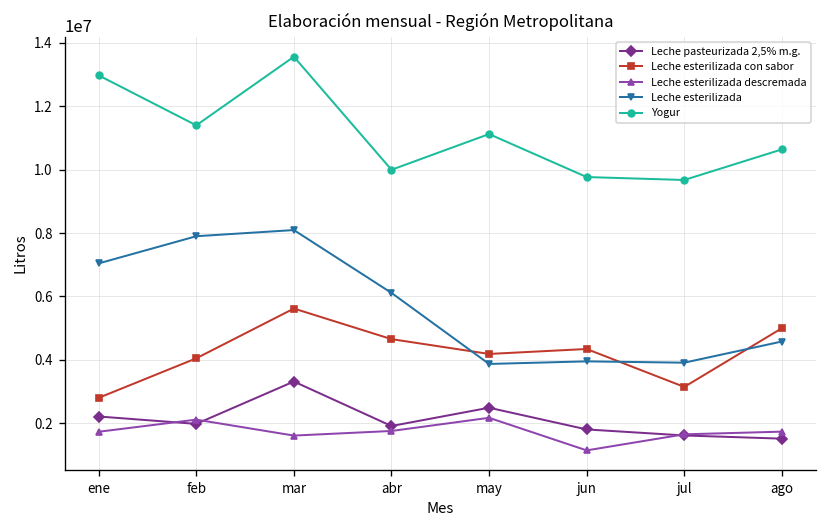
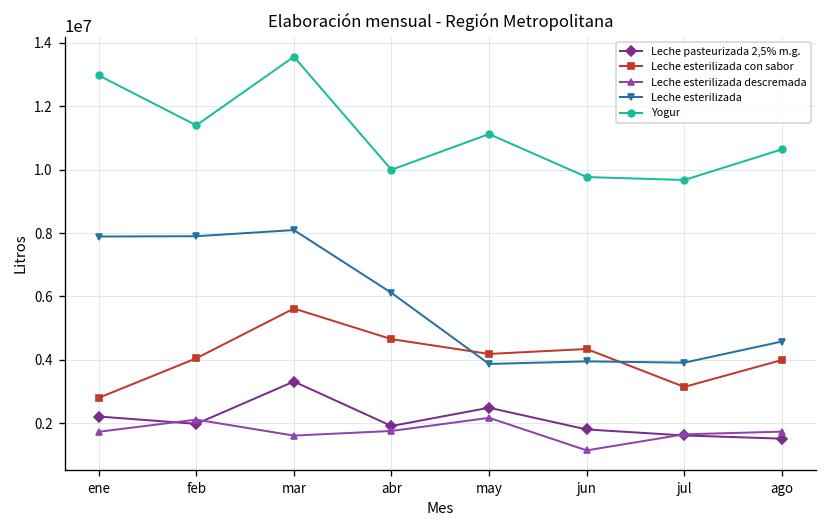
Leche esterilizada, ene: 7000000 -> 7900000
Leche esterilizada con sabor, ago: 5000000 -> 4000000
